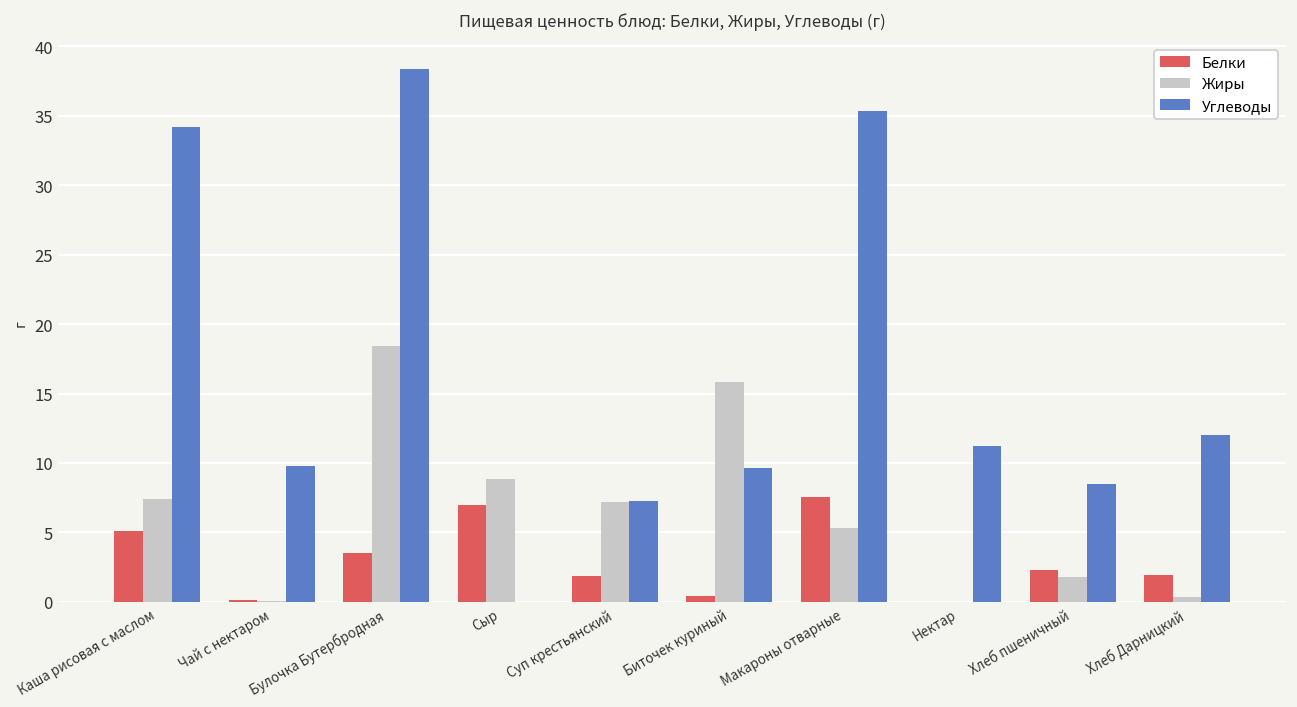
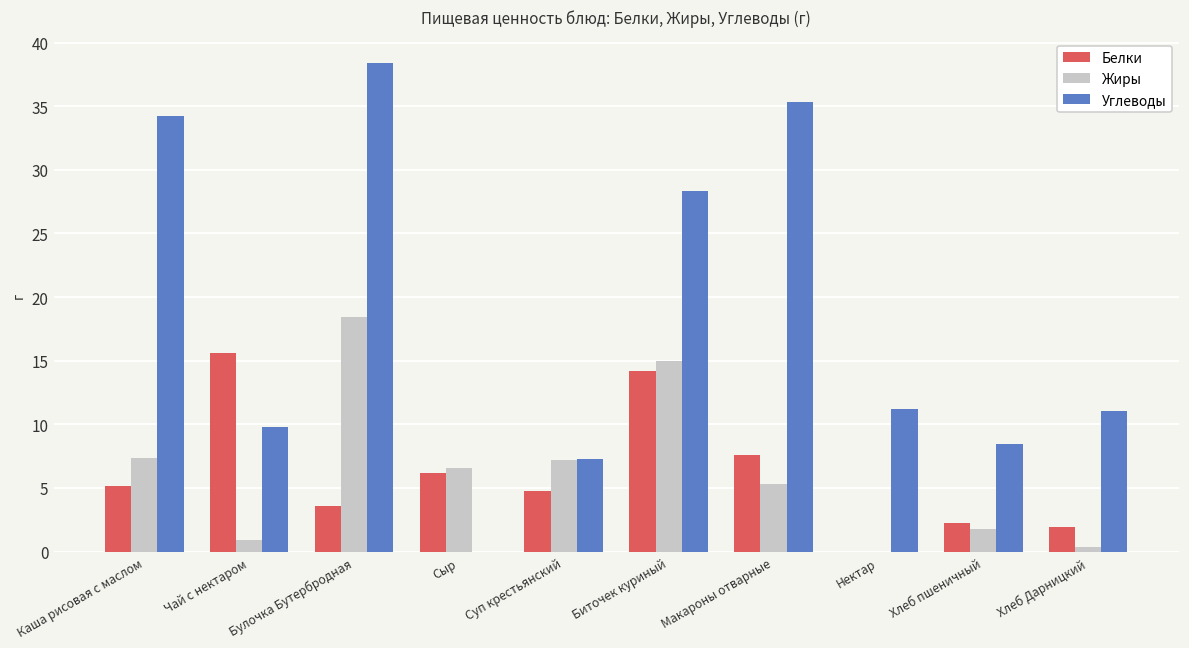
Белки, Чай с нектаром: 0.1 -> 15.6
Жиры, Чай с нектаром: 0.0 -> 0.9
Белки, Сыр: 7.0 -> 6.2
Жиры, Сыр: 8.9 -> 6.5
Белки, Суп крестьянский: 1.9 -> 4.8
Белки, Биточек куриный: 0.4 -> 14.2
Жиры, Биточек куриный: 15.8 -> 15.0
Углеводы, Биточек куриный: 9.7 -> 28.3
Углеводы, Хлеб Дарницкий: 12.0 -> 11.0
